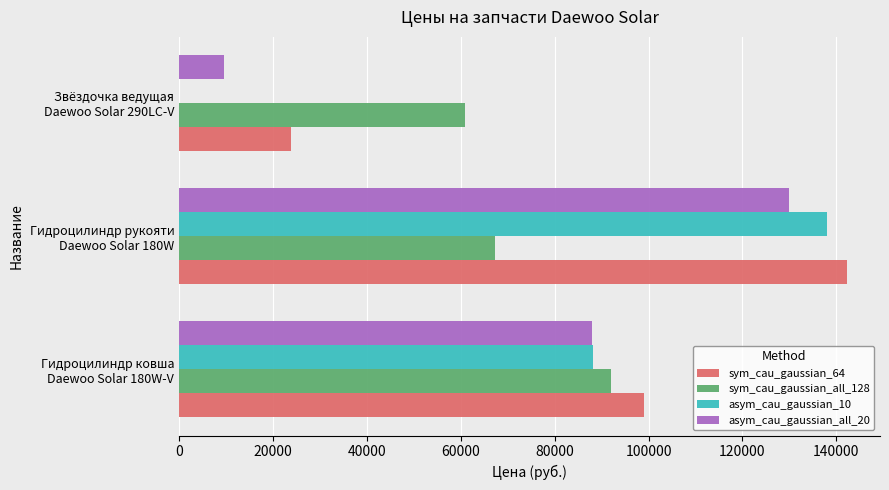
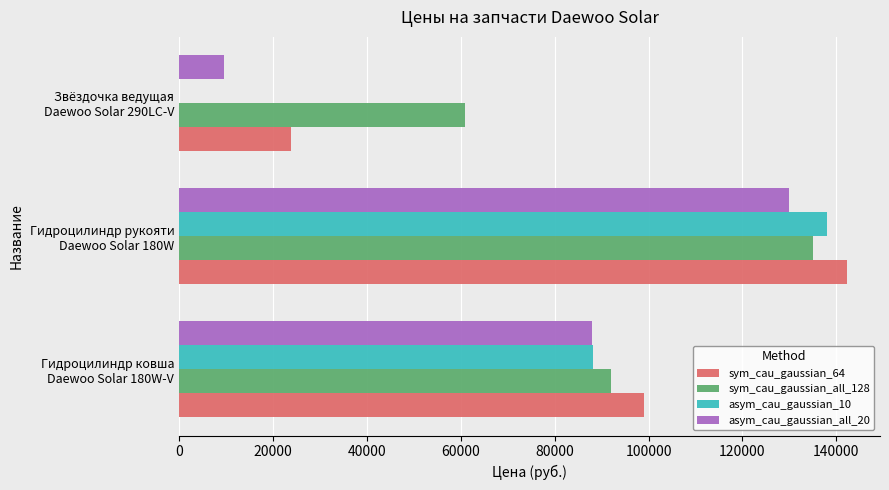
sym_cau_gaussian_all_128, Гидроцилиндр рукояти Daewoo Solar 180W: 67000 -> 135000
